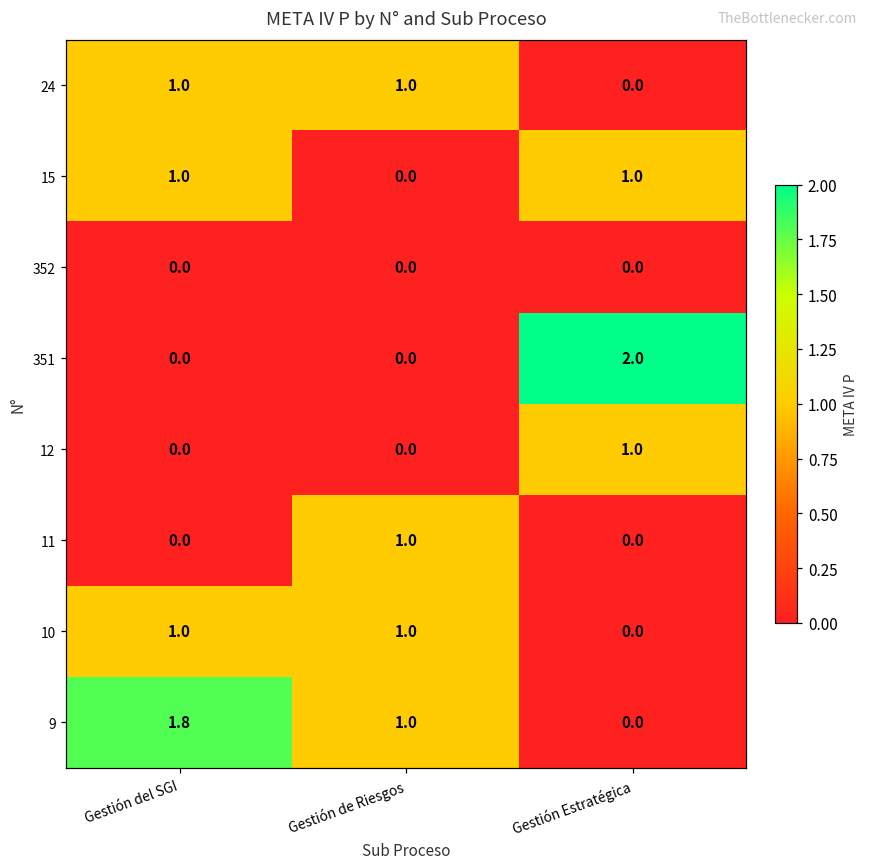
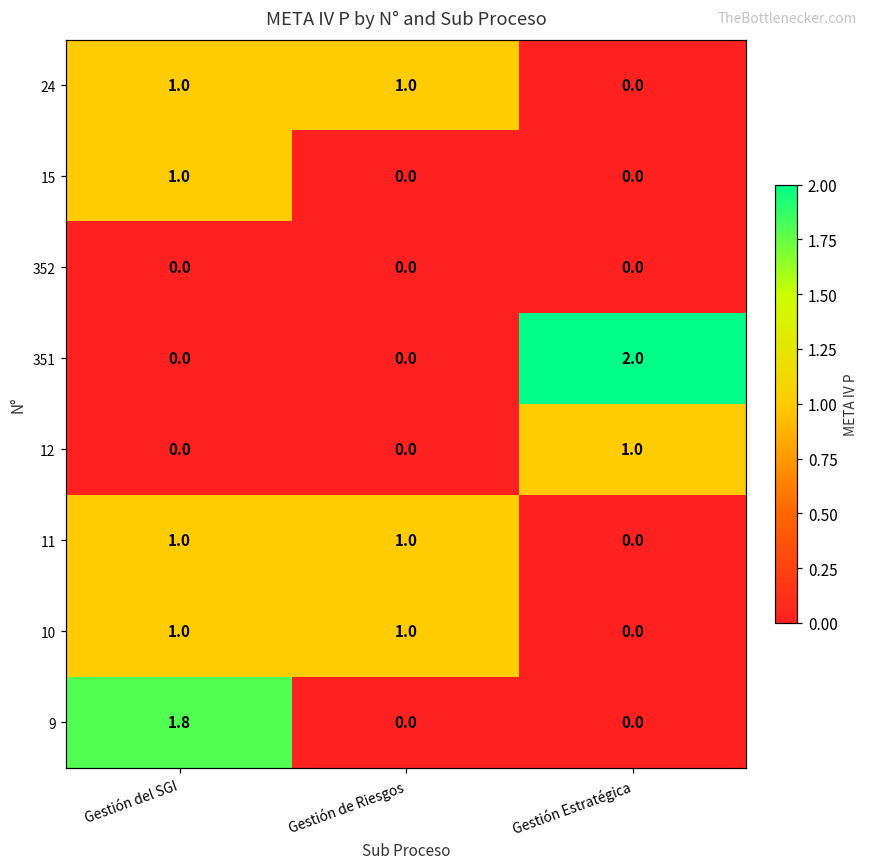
15, Gestión Estratégica: 1.0 -> 0.0
11, Gestión del SGI: 0.0 -> 1.0
9, Gestión de Riesgos: 1.0 -> 0.0
